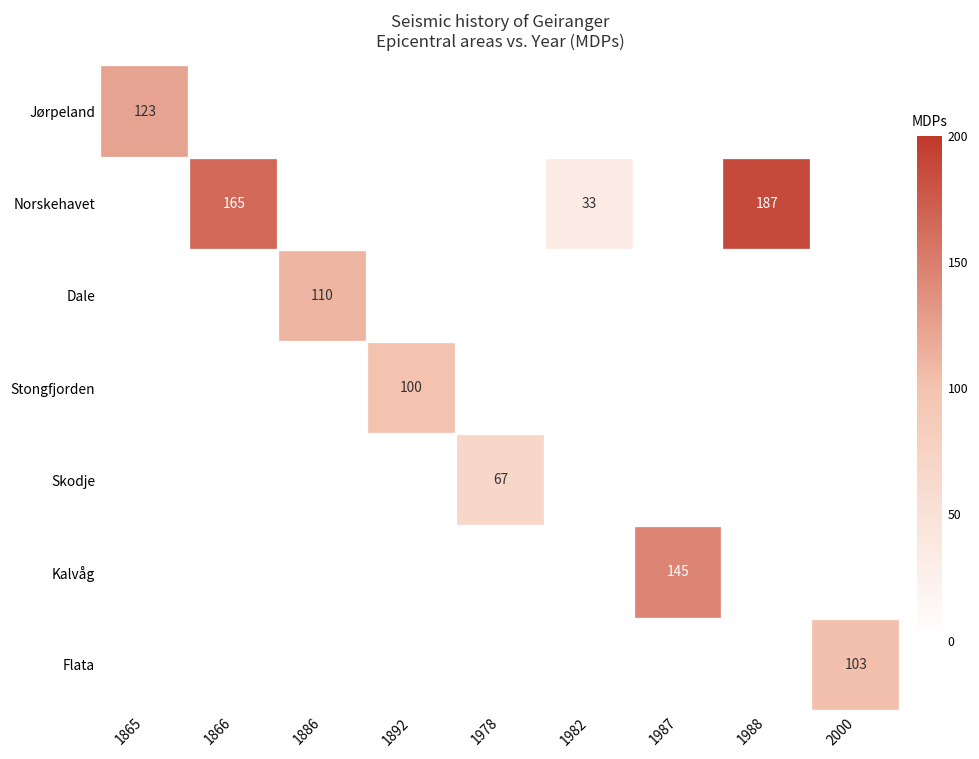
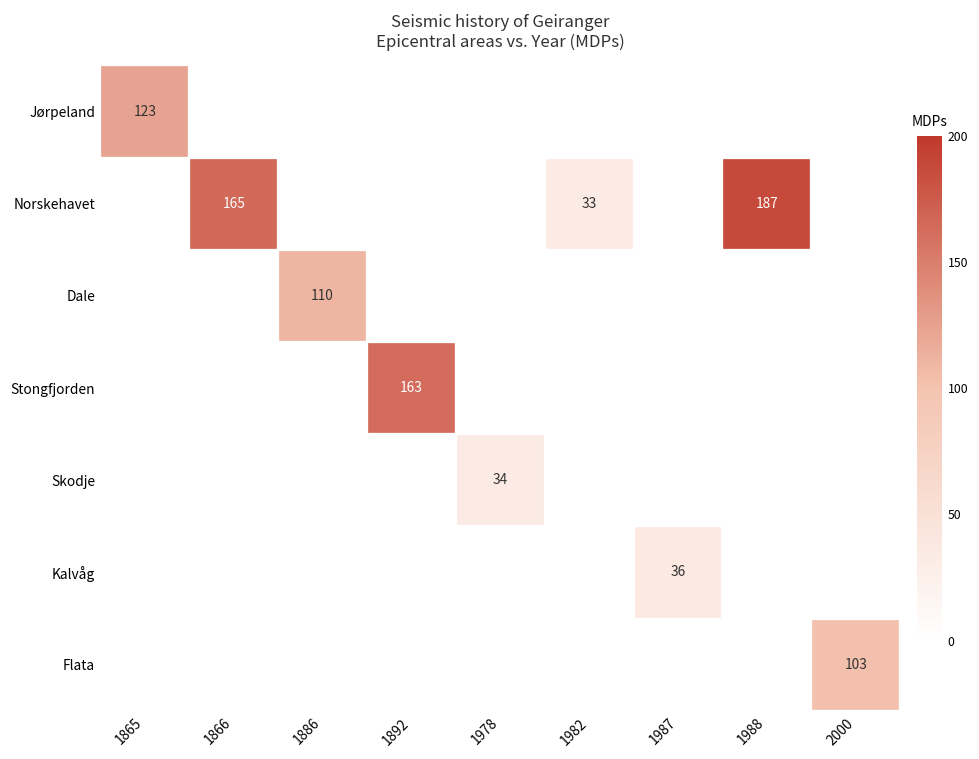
Stongfjorden, 1892: 100 -> 163
Skodje, 1978: 67 -> 34
Kalvåg, 1987: 145 -> 36
